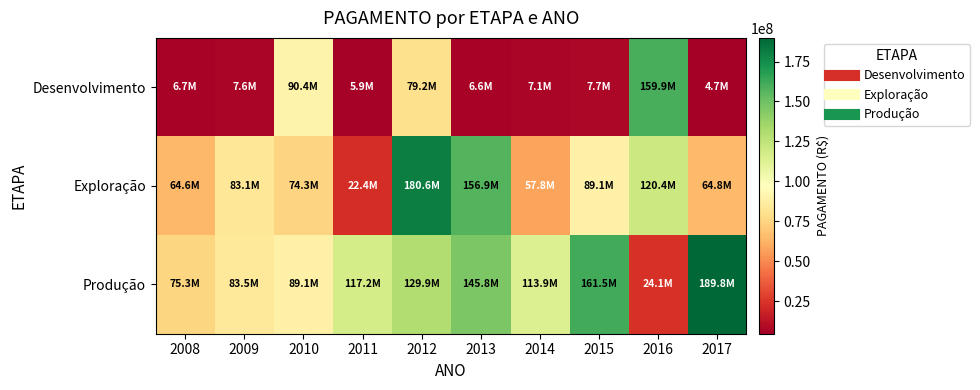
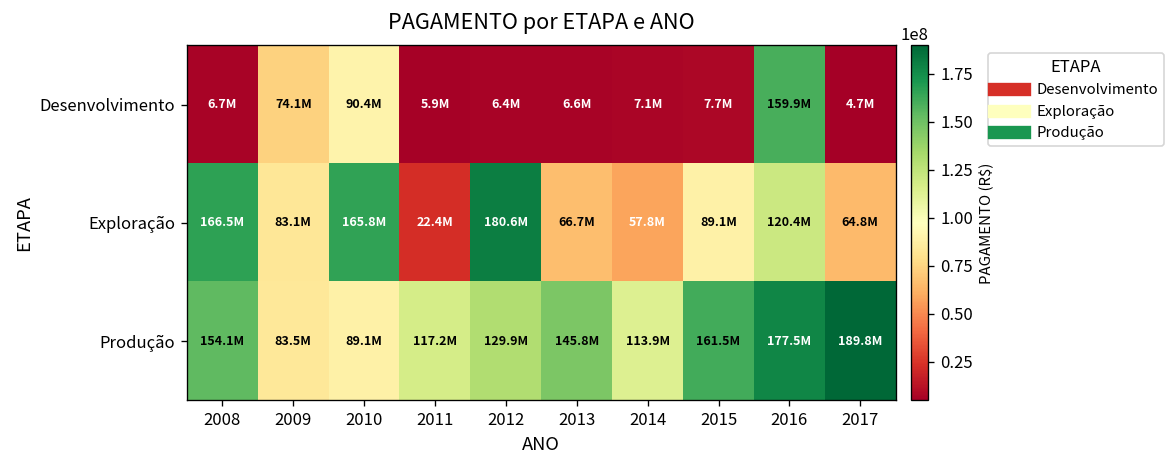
Desenvolvimento, 2009: 7.6M -> 74.1M
Desenvolvimento, 2012: 79.2M -> 6.4M
Exploração, 2008: 64.6M -> 166.5M
Exploração, 2010: 74.3M -> 165.8M
Exploração, 2013: 156.9M -> 66.7M
Produção, 2008: 75.3M -> 154.1M
Produção, 2016: 24.1M -> 177.5M
